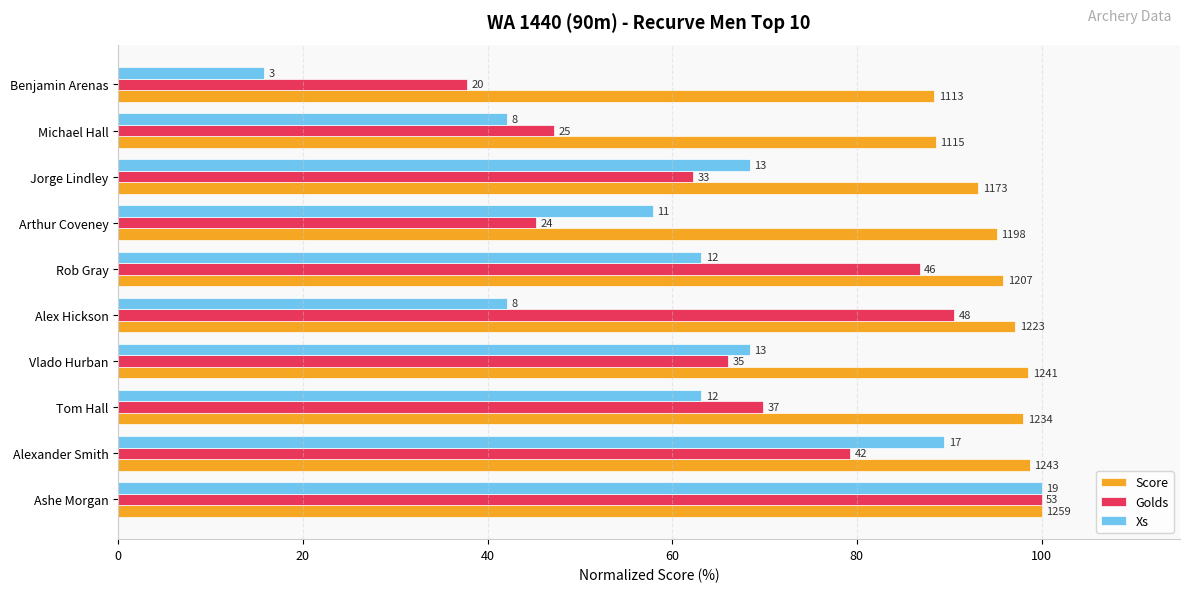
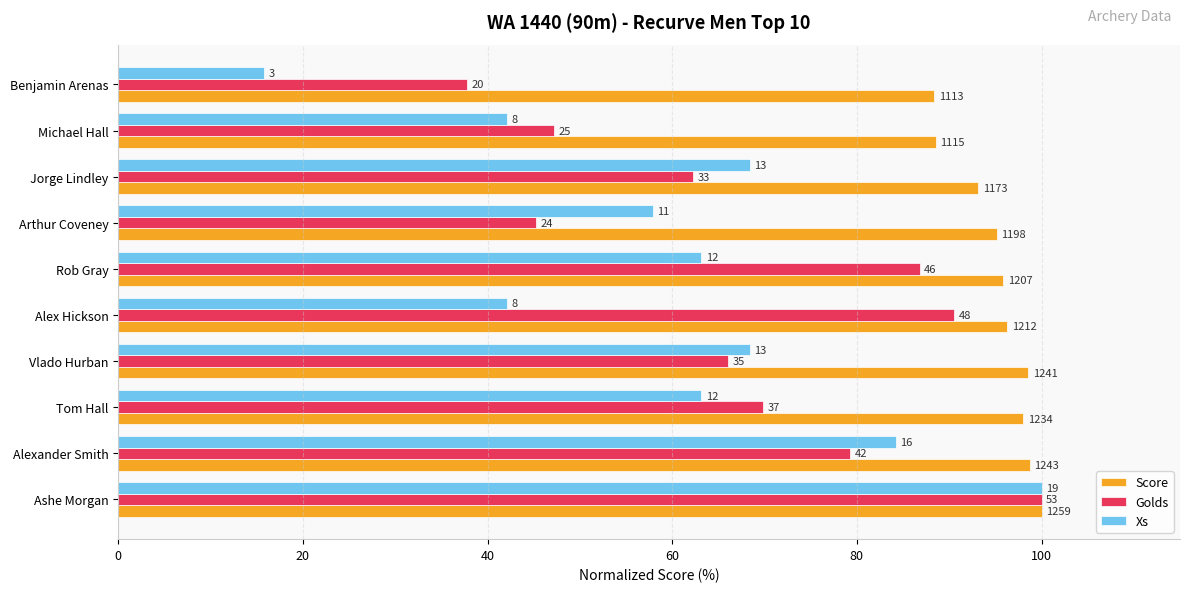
Score, Alex Hickson: 1223 -> 1212
Xs, Alexander Smith: 17 -> 16
